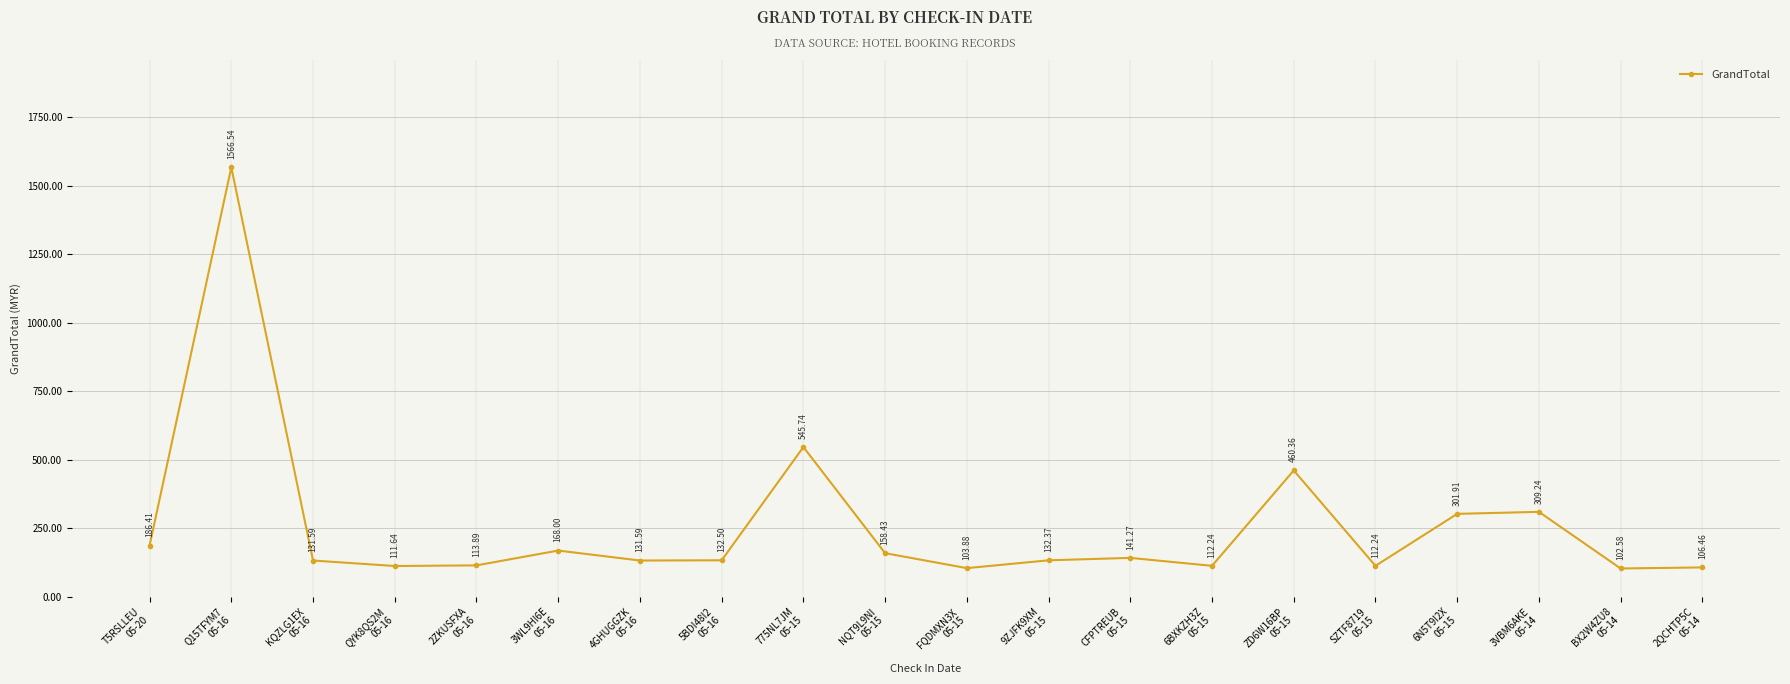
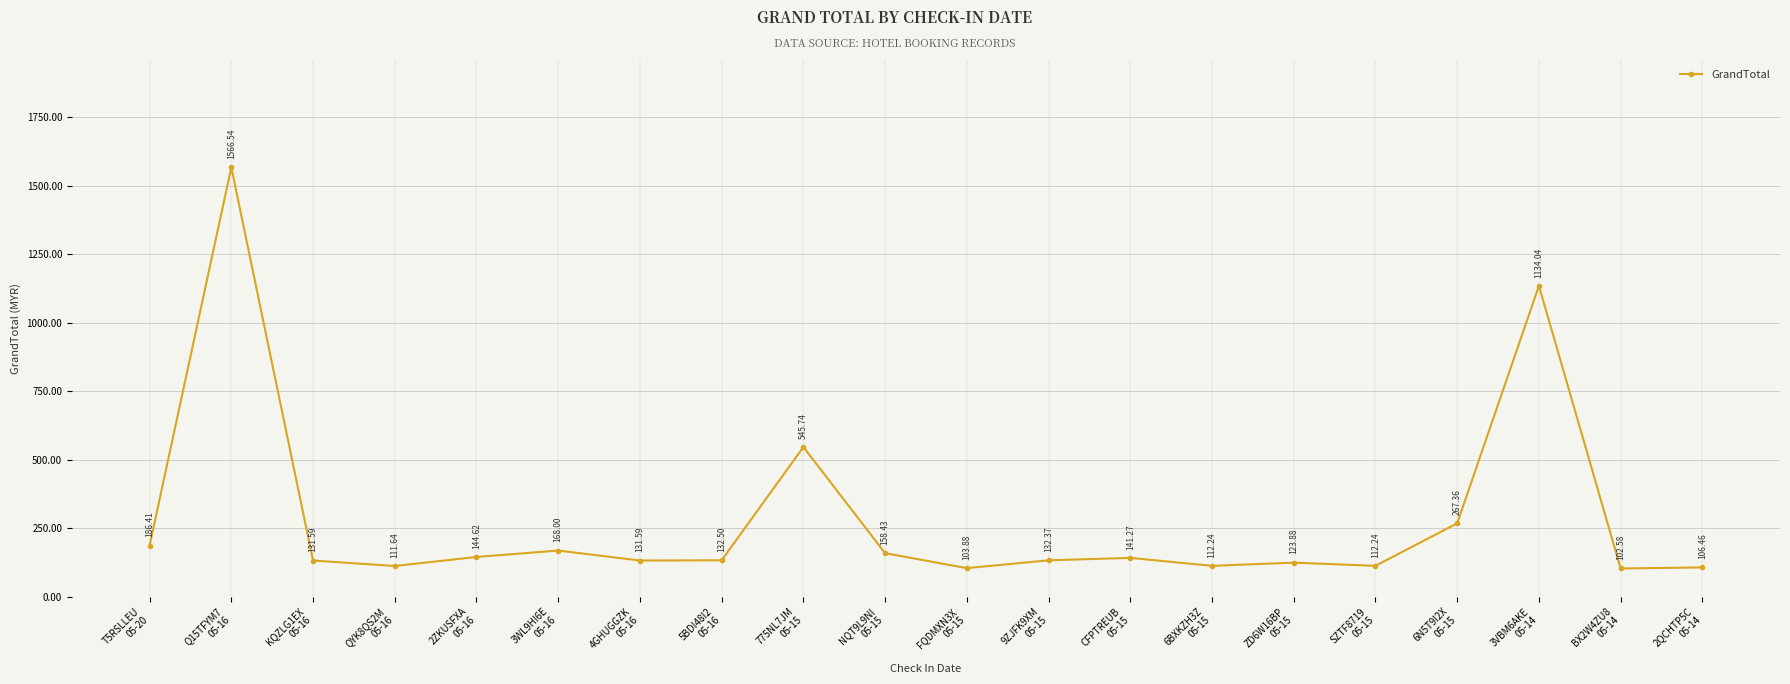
2ZKUSFXA 05-16: 113.89 -> 144.62
ZD6W16BP 05-15: 460.36 -> 123.88
6N5T9I2X 05-15: 301.91 -> 267.36
3VBM6AKE 05-14: 309.24 -> 1134.04
